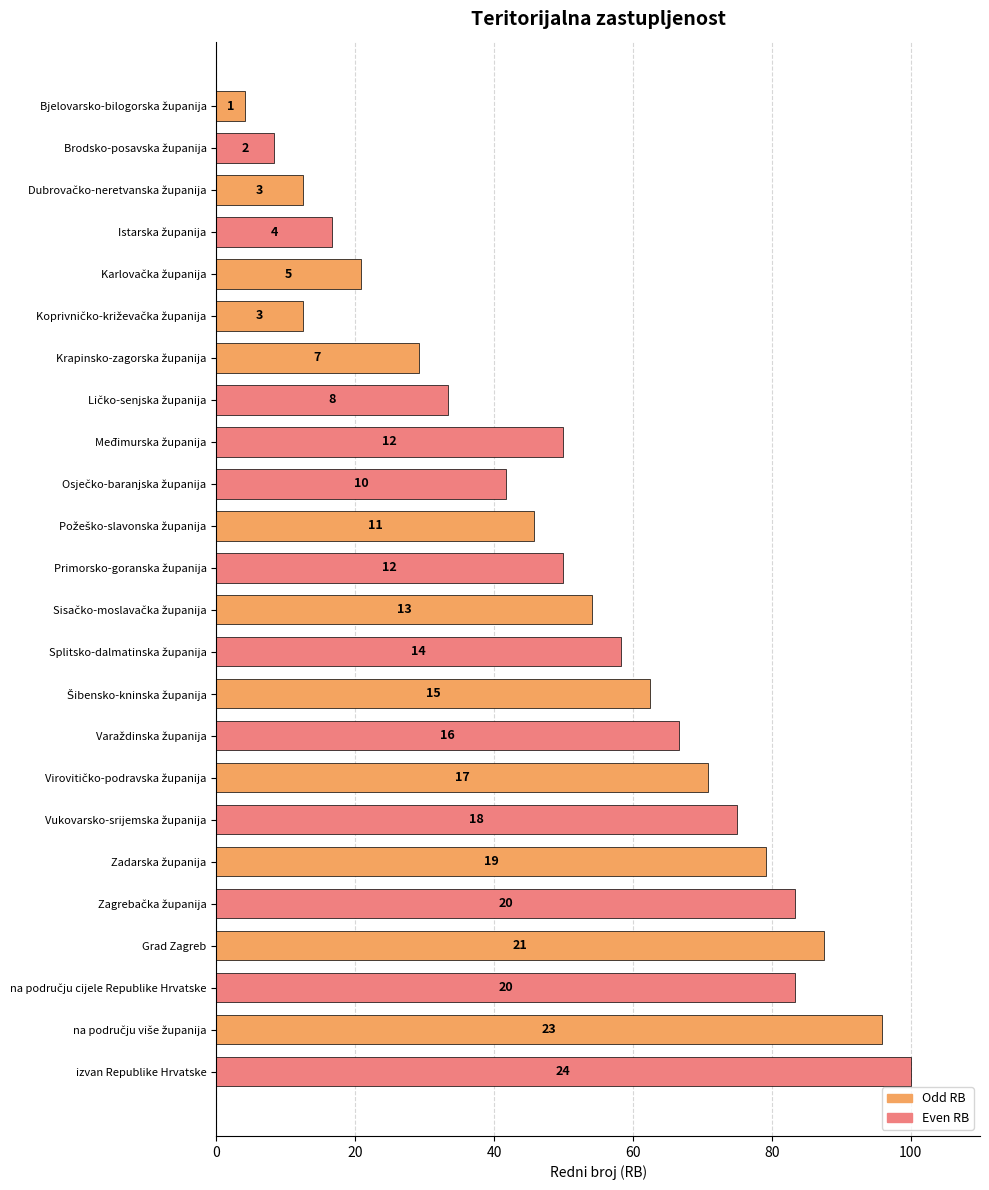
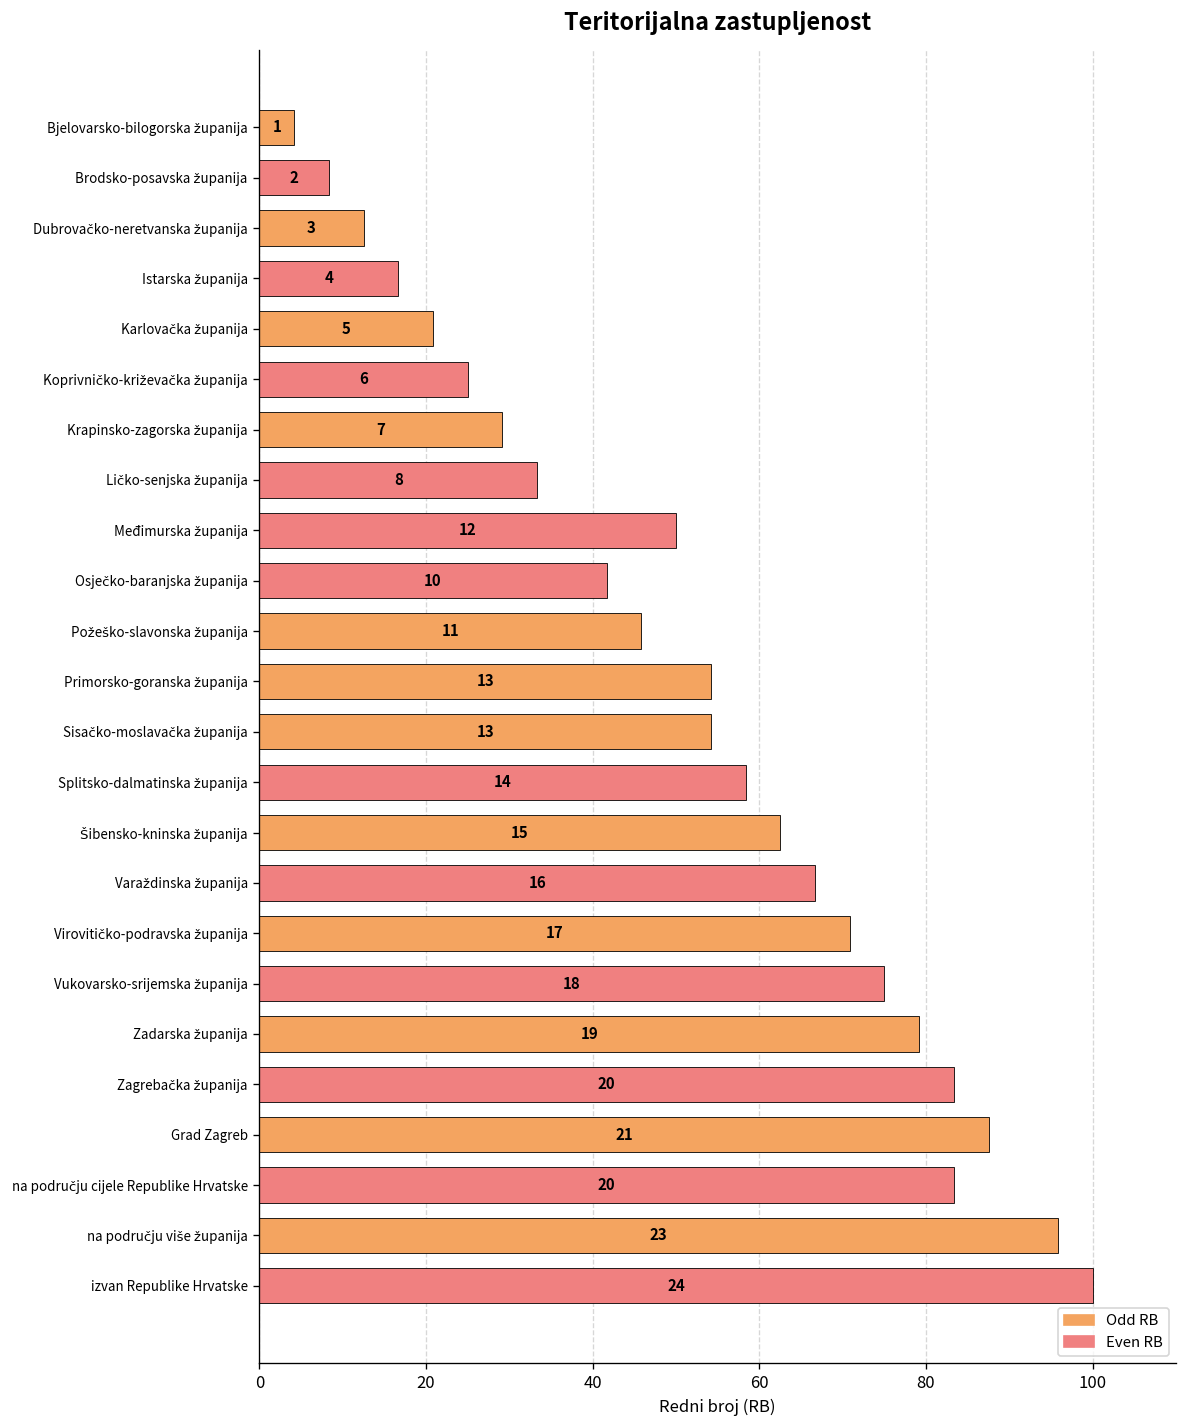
Koprivničko-križevačka županija: 3 -> 6
Primorsko-goranska županija: 12 -> 13
